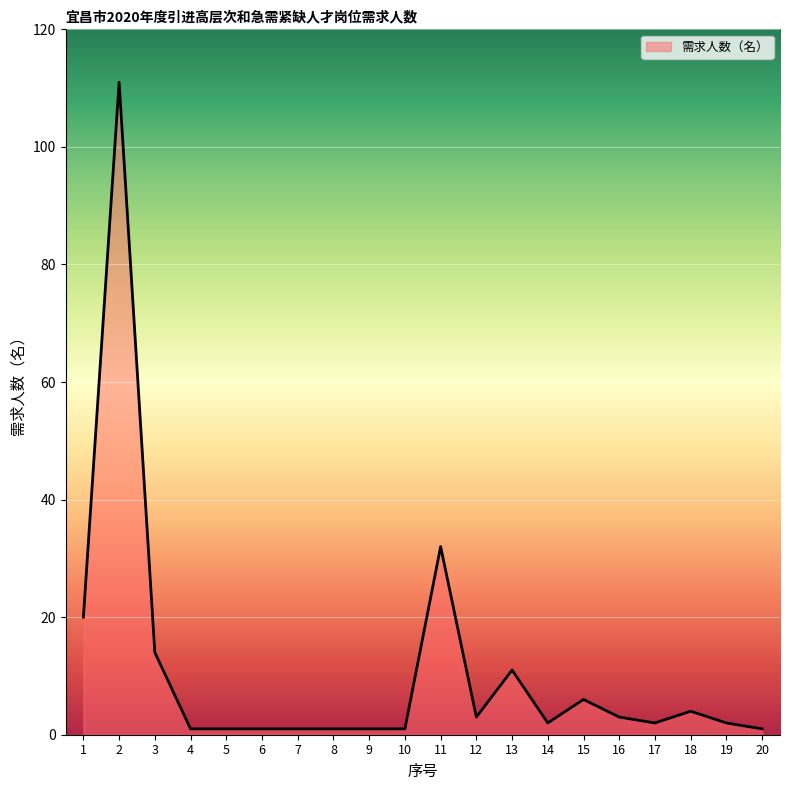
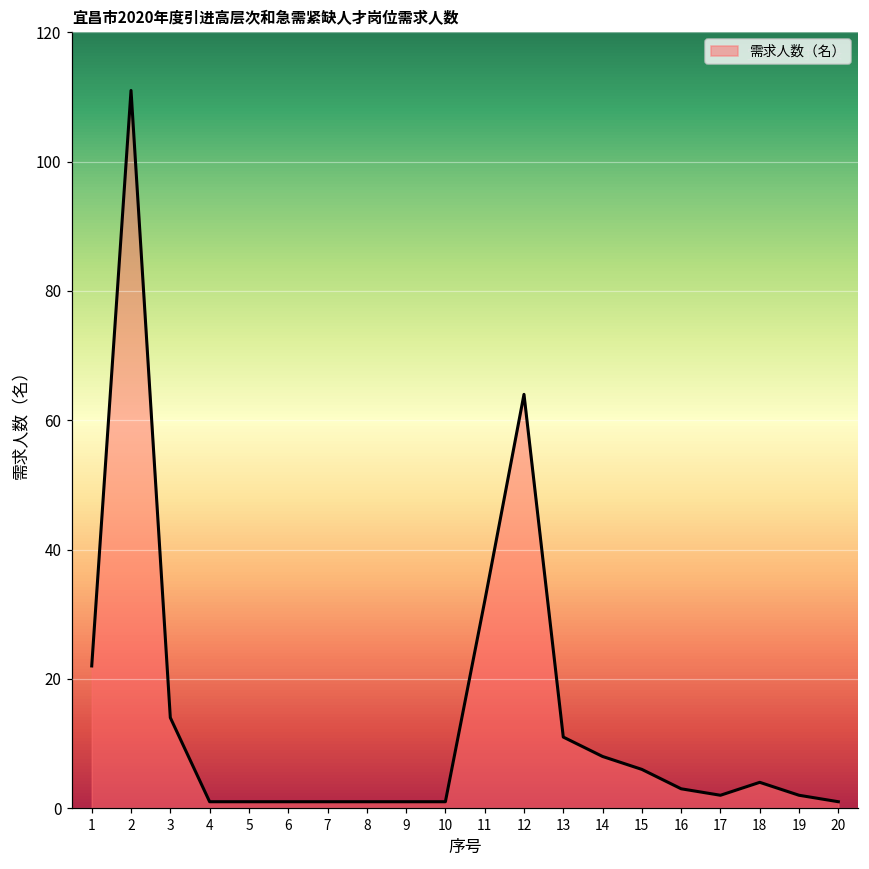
1: 20 -> 22
12: 3 -> 64
14: 2 -> 8
